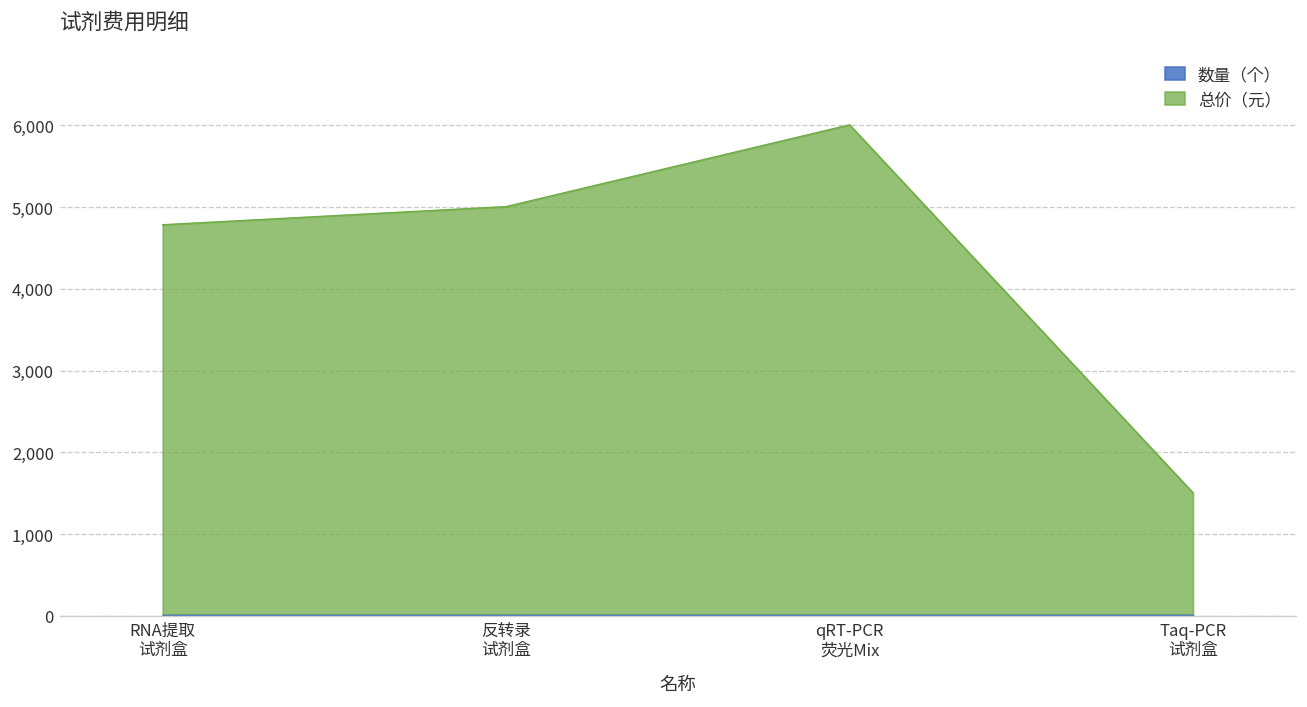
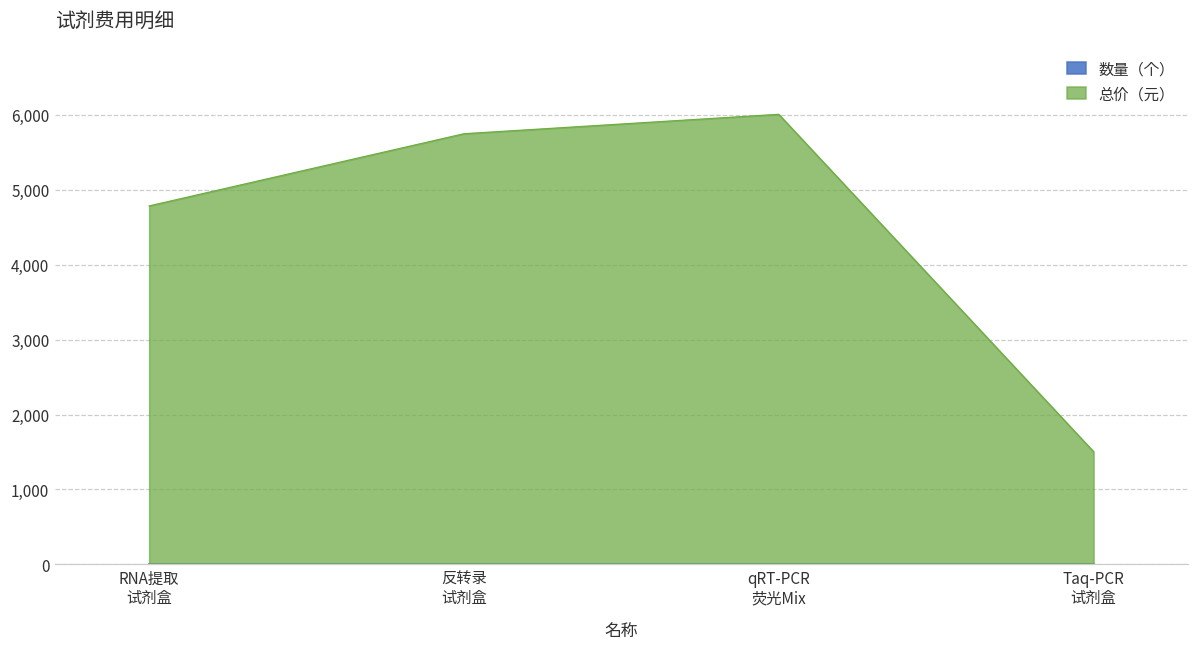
总价（元）, 反转录 试剂盒: 5,000 -> 5,700
